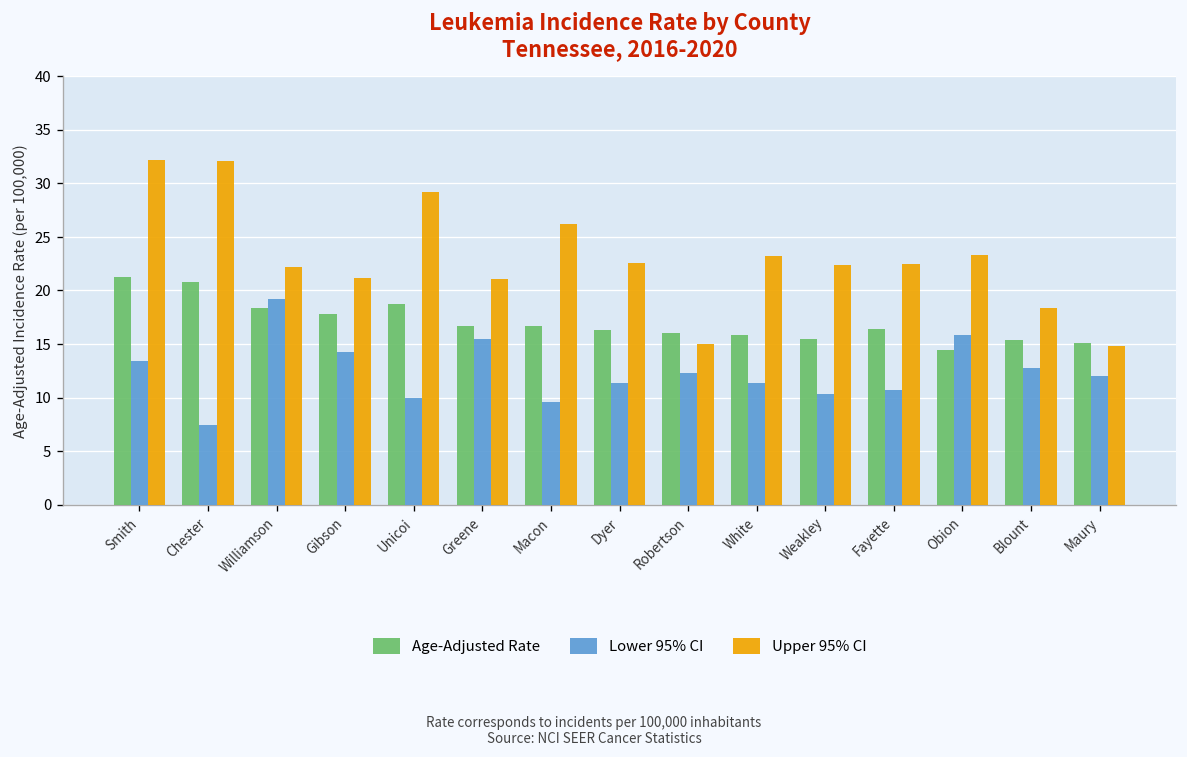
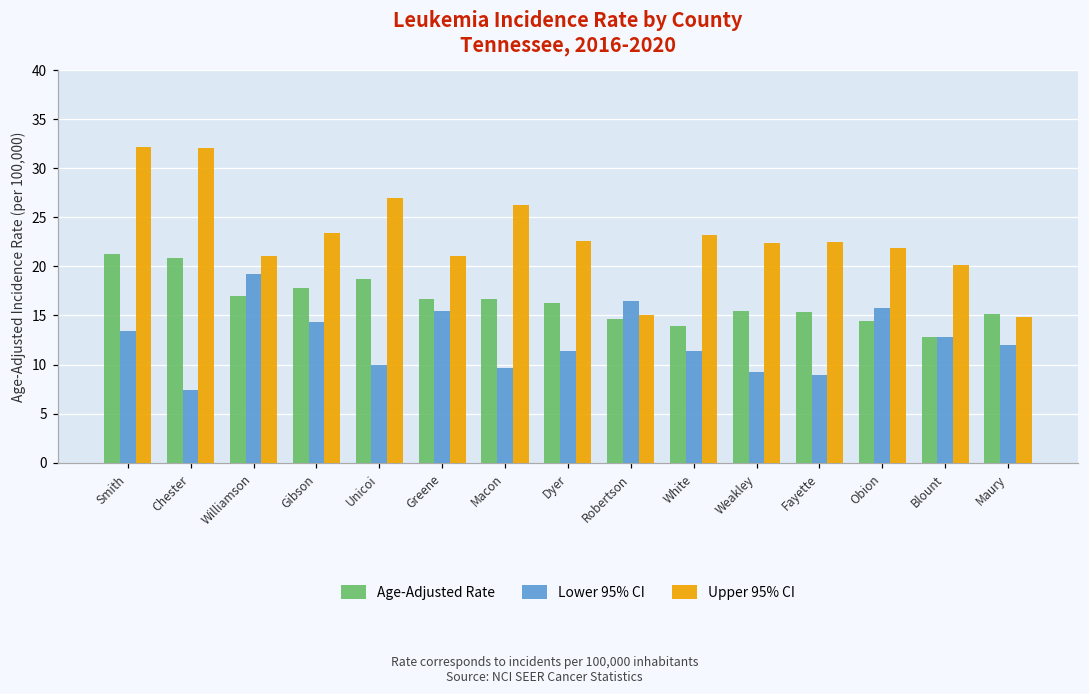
Age-Adjusted Rate, Williamson: 18 -> 17
Upper 95% CI, Williamson: 22 -> 21
Upper 95% CI, Gibson: 21 -> 23
Upper 95% CI, Unicoi: 29 -> 27
Age-Adjusted Rate, Robertson: 16 -> 15
Lower 95% CI, Robertson: 12 -> 17
Age-Adjusted Rate, White: 16 -> 14
Lower 95% CI, Weakley: 10 -> 9
Age-Adjusted Rate, Fayette: 16 -> 15
Lower 95% CI, Fayette: 11 -> 9
Upper 95% CI, Obion: 23 -> 22
Age-Adjusted Rate, Blount: 15 -> 13
Upper 95% CI, Blount: 18 -> 20
